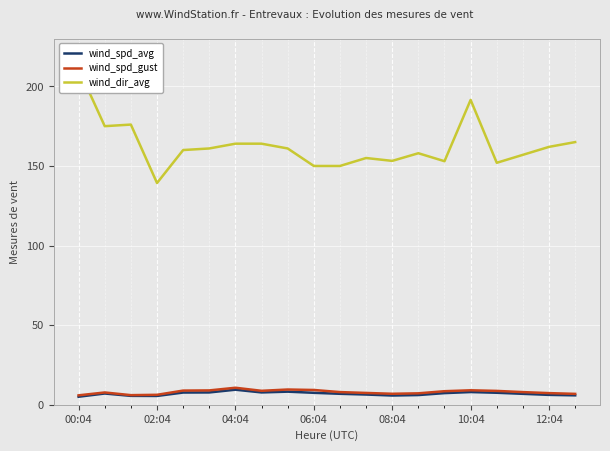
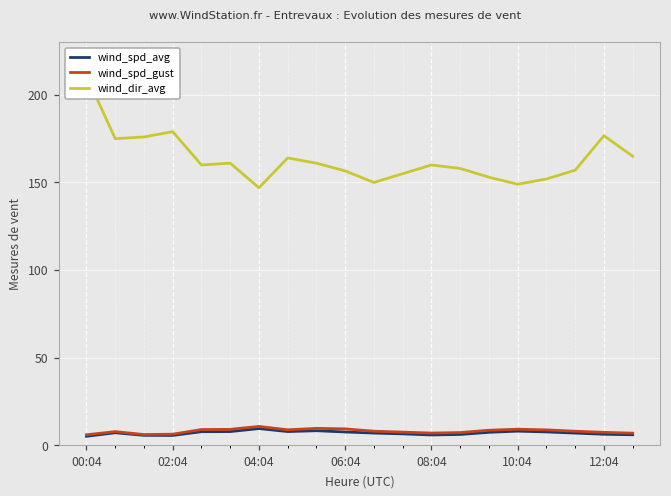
wind_dir_avg, 02:04: 139 -> 179
wind_dir_avg, 04:04: 164 -> 147
wind_dir_avg, 06:04: 150 -> 157
wind_dir_avg, 08:04: 153 -> 160
wind_dir_avg, 10:04: 192 -> 149
wind_dir_avg, 12:04: 162 -> 177
